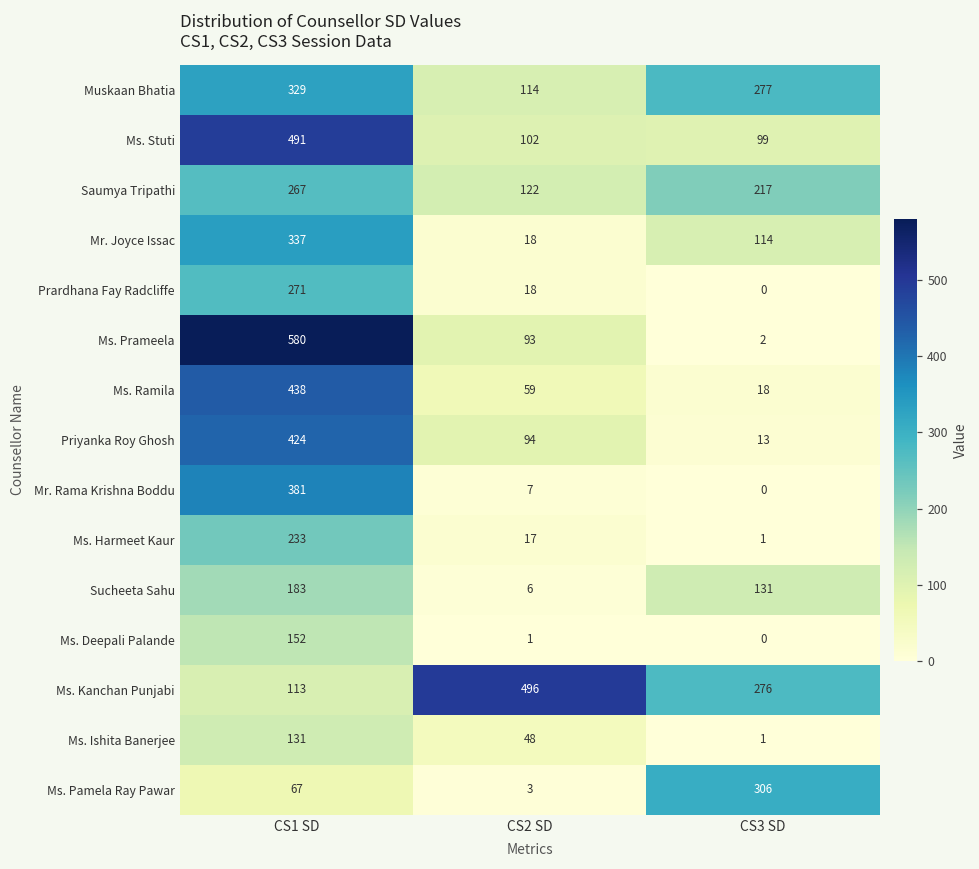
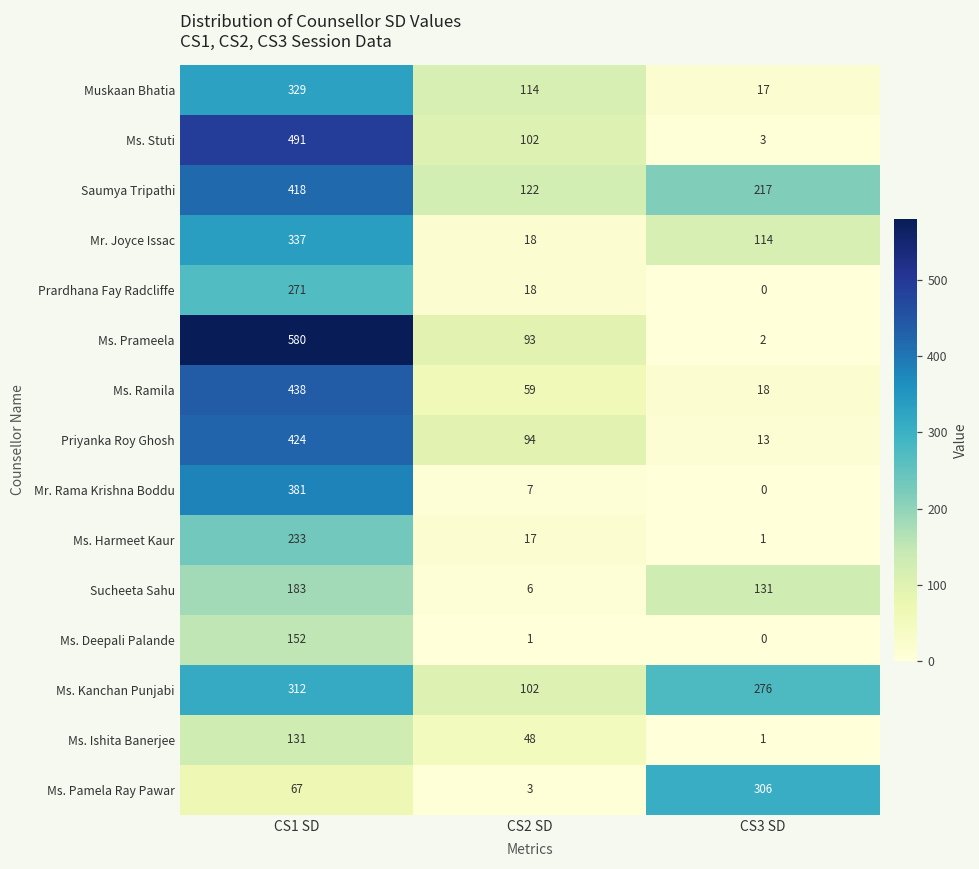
Muskaan Bhatia, CS3 SD: 277 -> 17
Ms. Stuti, CS3 SD: 99 -> 3
Saumya Tripathi, CS1 SD: 267 -> 418
Ms. Kanchan Punjabi, CS1 SD: 113 -> 312
Ms. Kanchan Punjabi, CS2 SD: 496 -> 102
